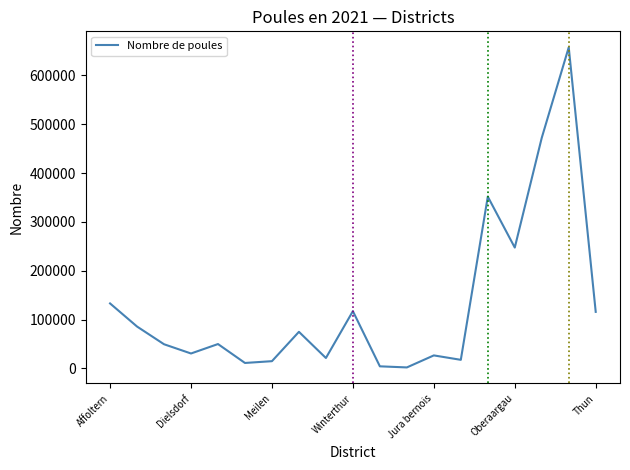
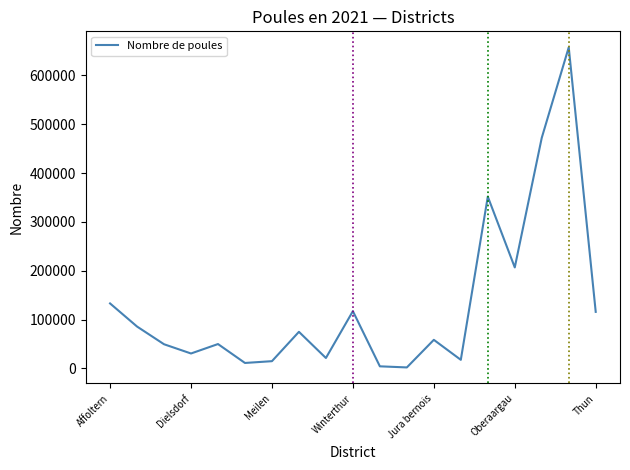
Jura bernois: 30000 -> 60000
Oberaargau: 250000 -> 210000
